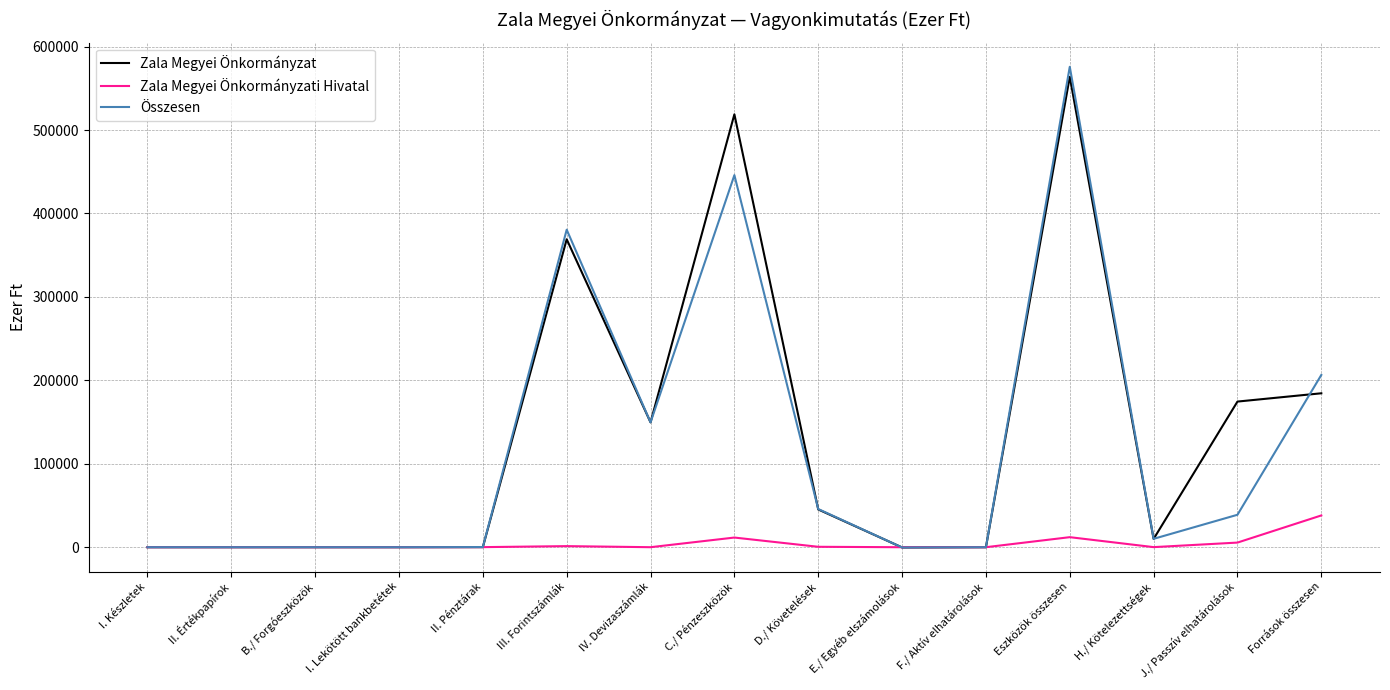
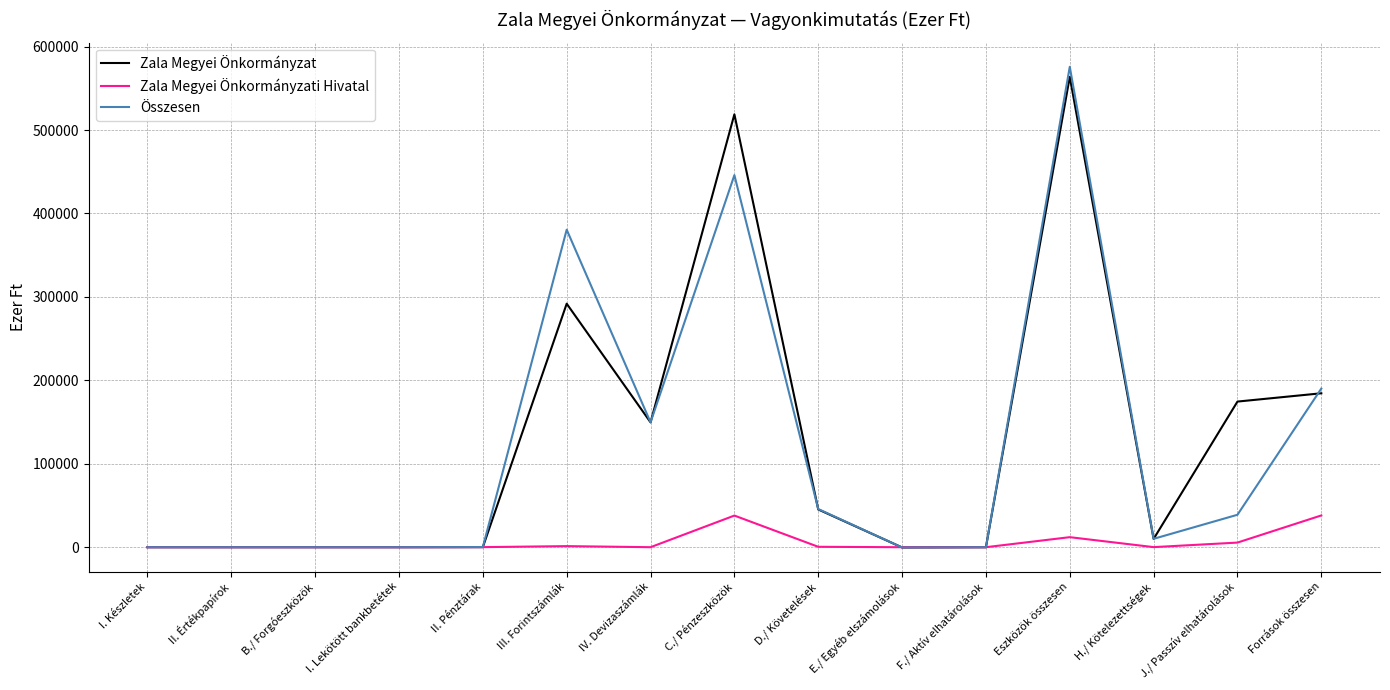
Zala Megyei Önkormányzat, III. Forintszámlák: 370000 -> 290000
Zala Megyei Önkormányzati Hivatal, C./ Pénzeszközök: 10000 -> 40000
Összesen, Források összesen: 210000 -> 190000
